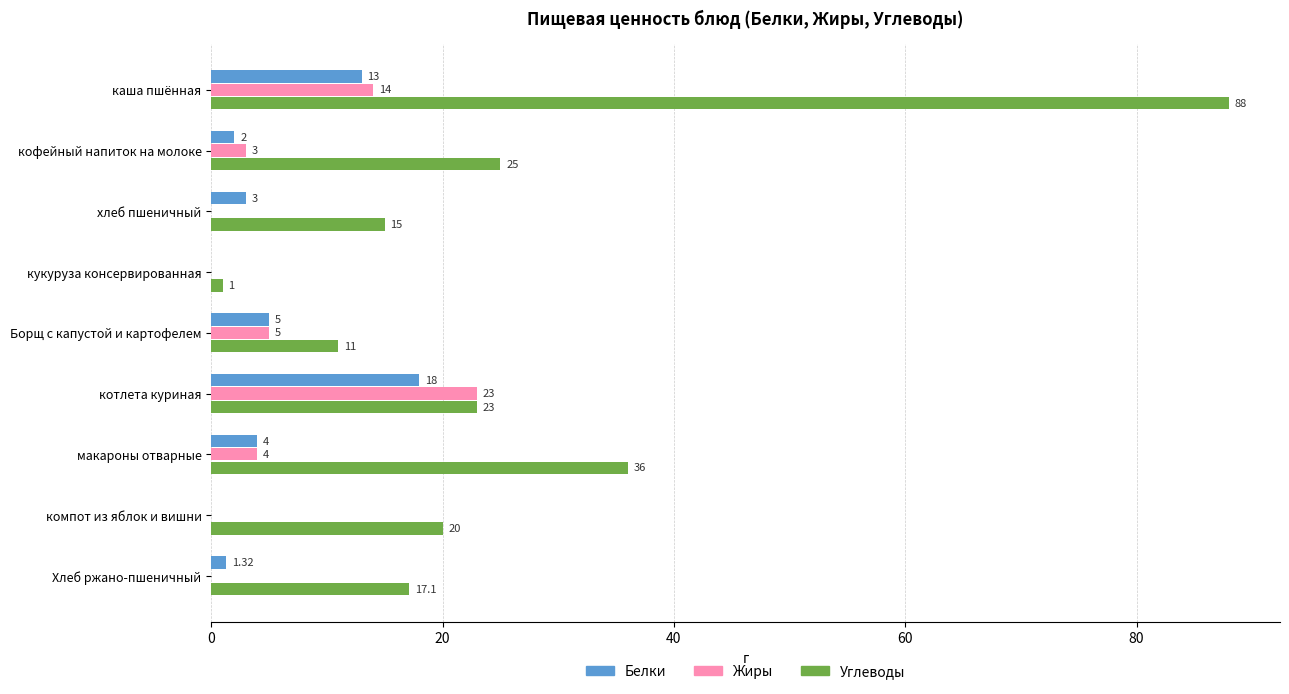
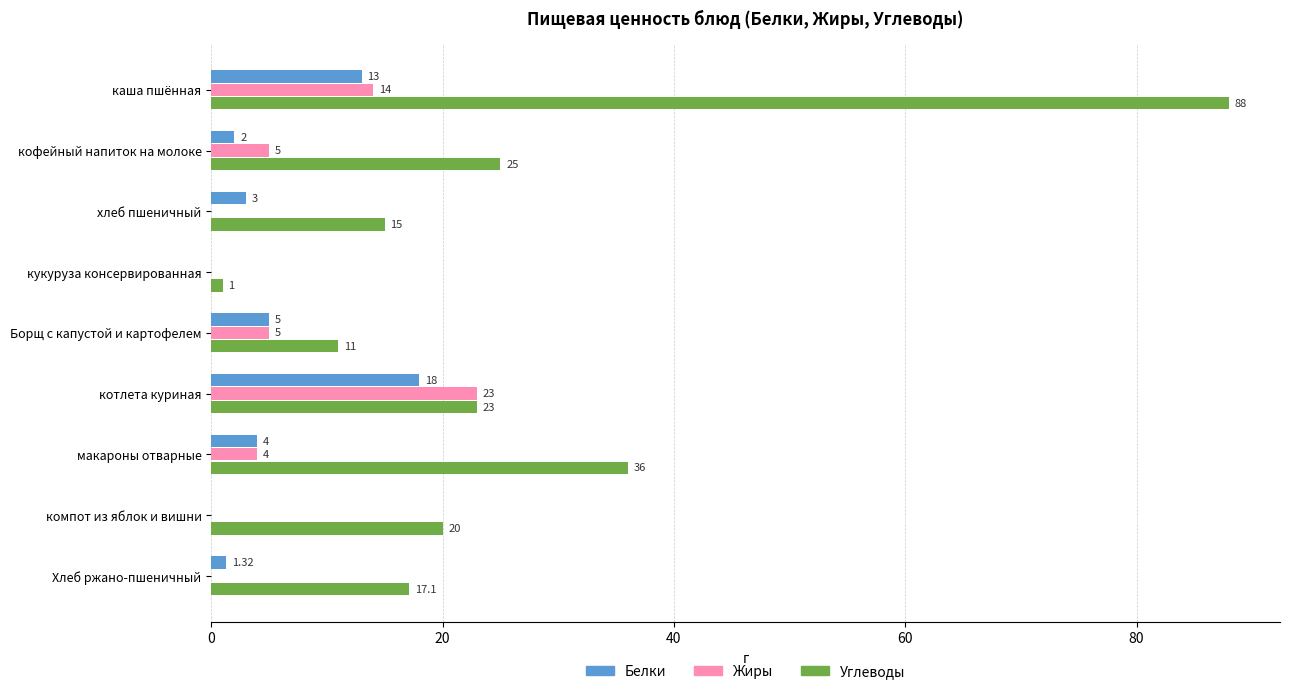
Жиры, кофейный напиток на молоке: 3 -> 5
